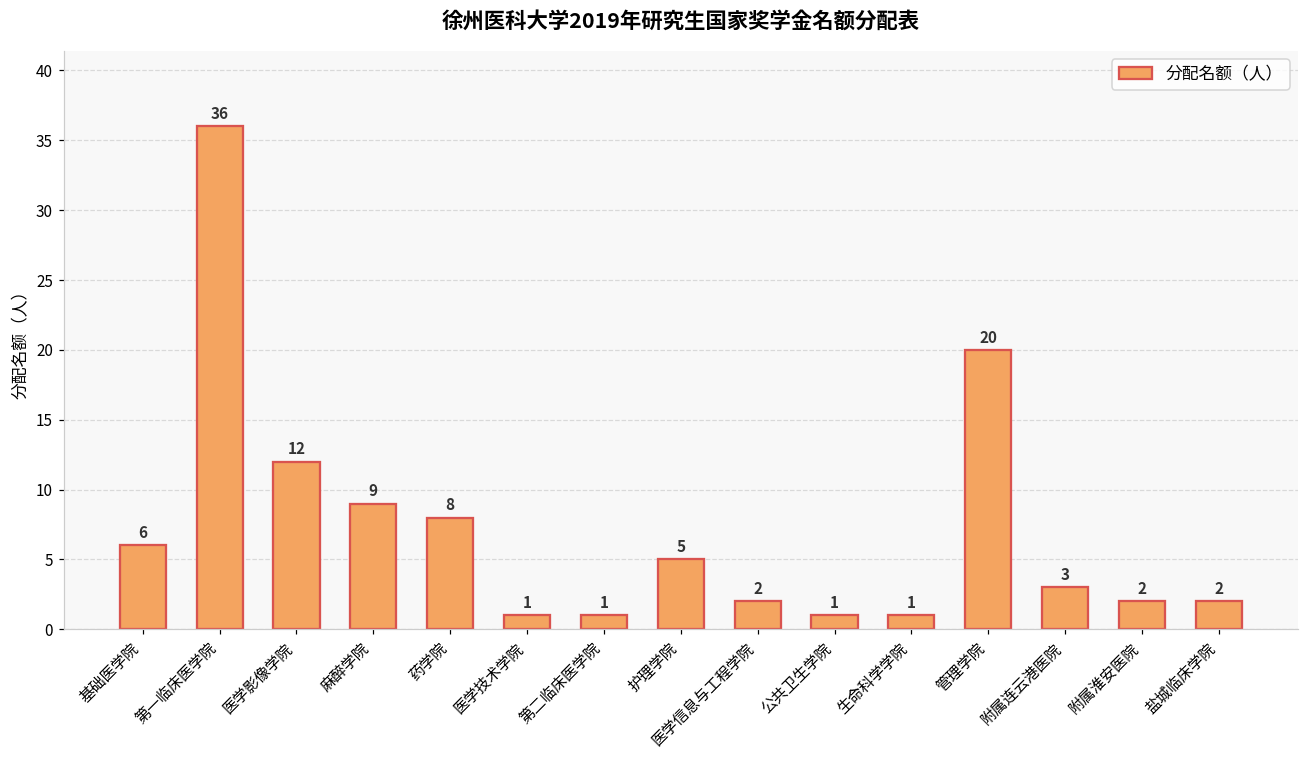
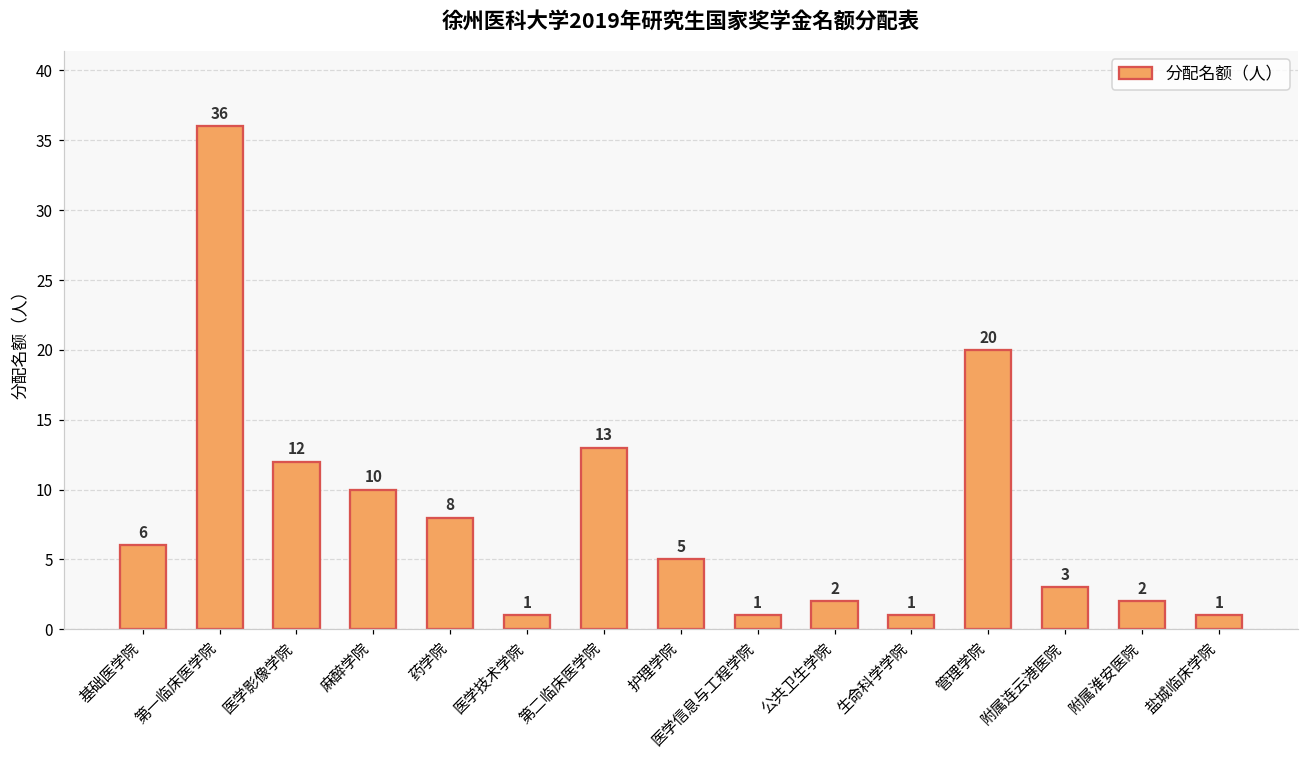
麻醉学院: 9 -> 10
第二临床医学院: 1 -> 13
医学信息与工程学院: 2 -> 1
公共卫生学院: 1 -> 2
盐城临床学院: 2 -> 1
